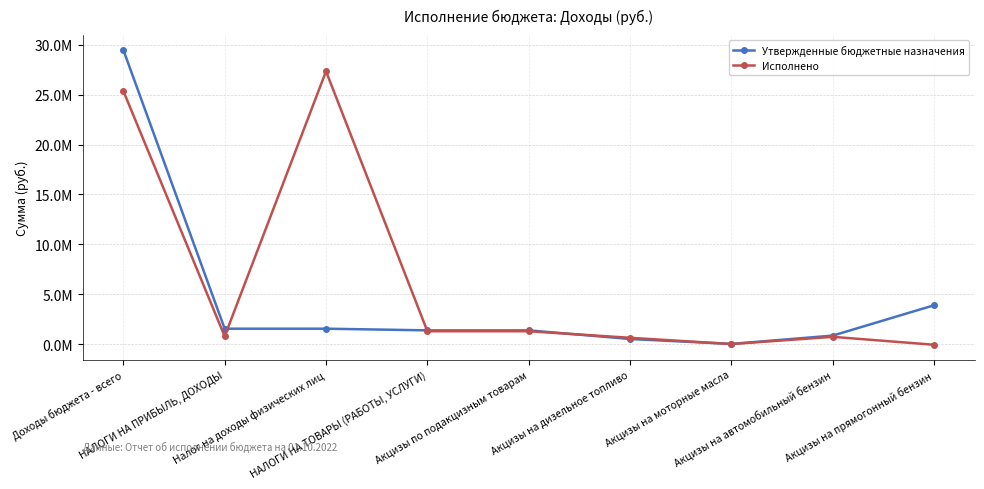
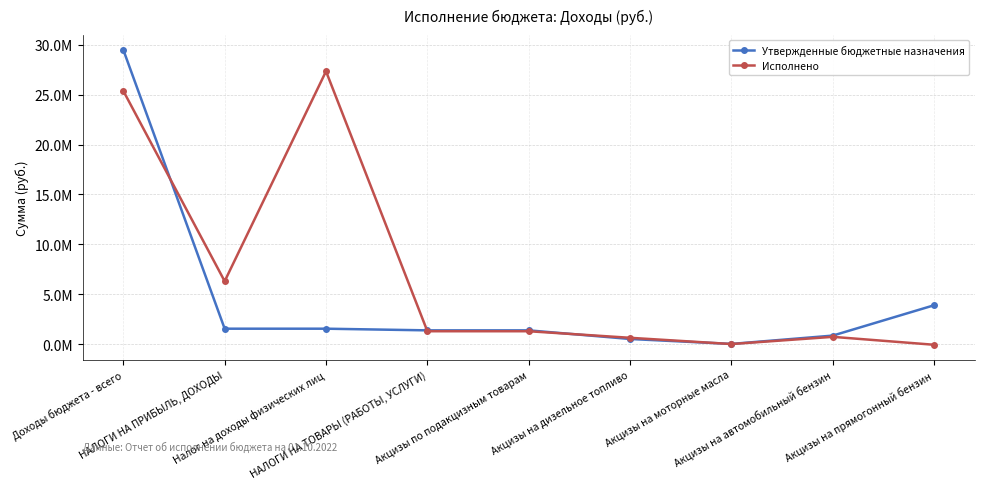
Исполнено, НАЛОГИ НА ПРИБЫЛЬ, ДОХОДЫ: 1000000 -> 6000000
